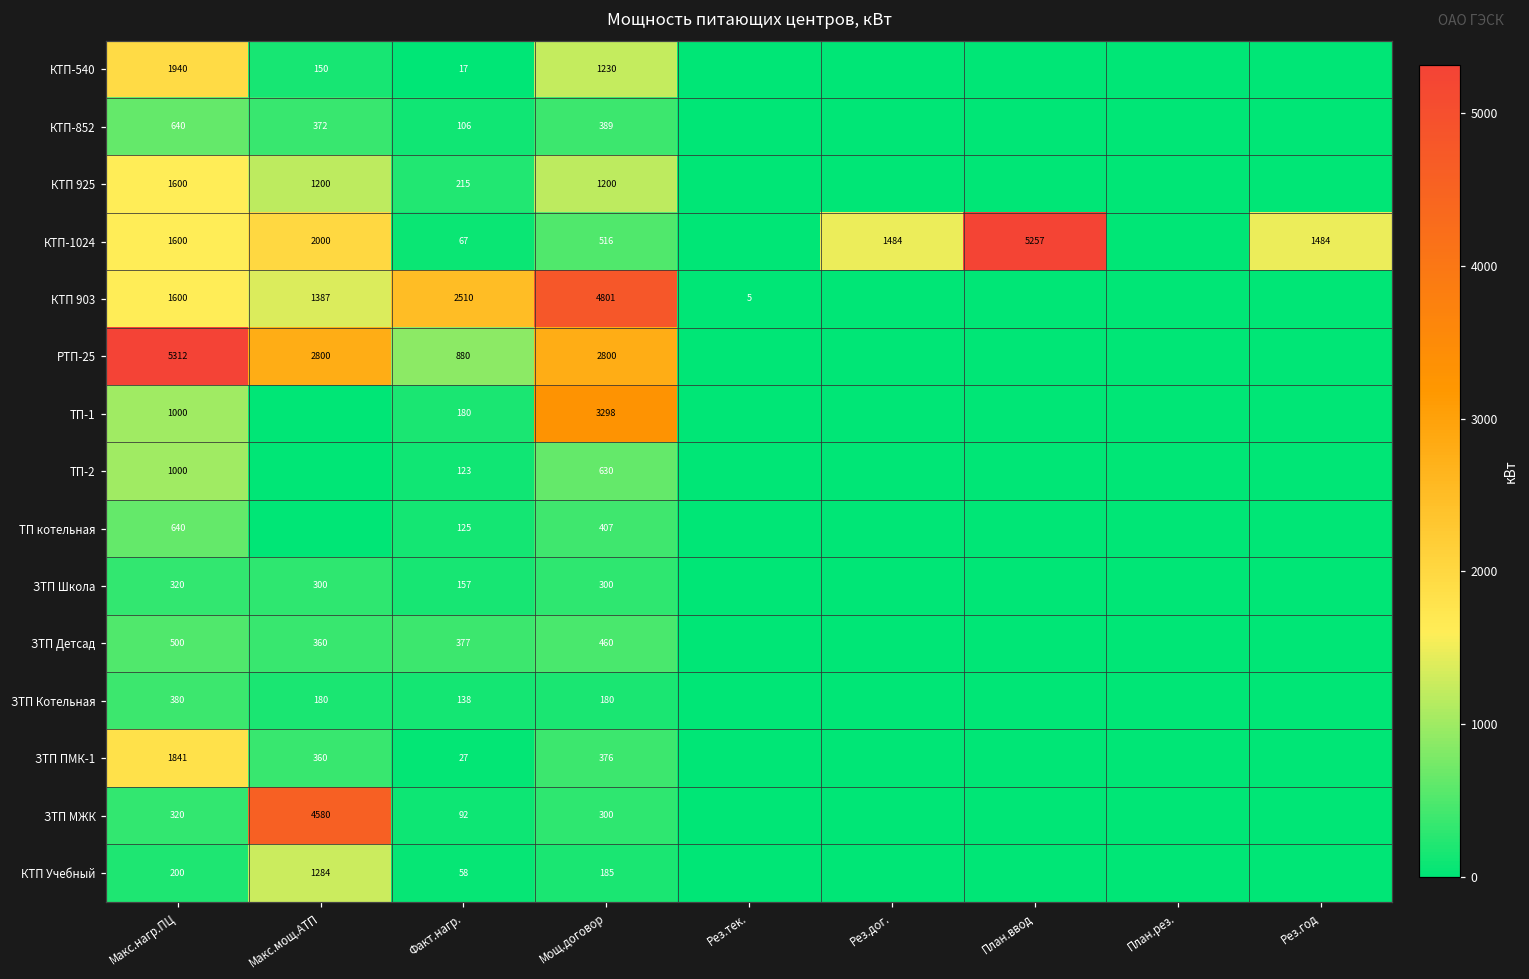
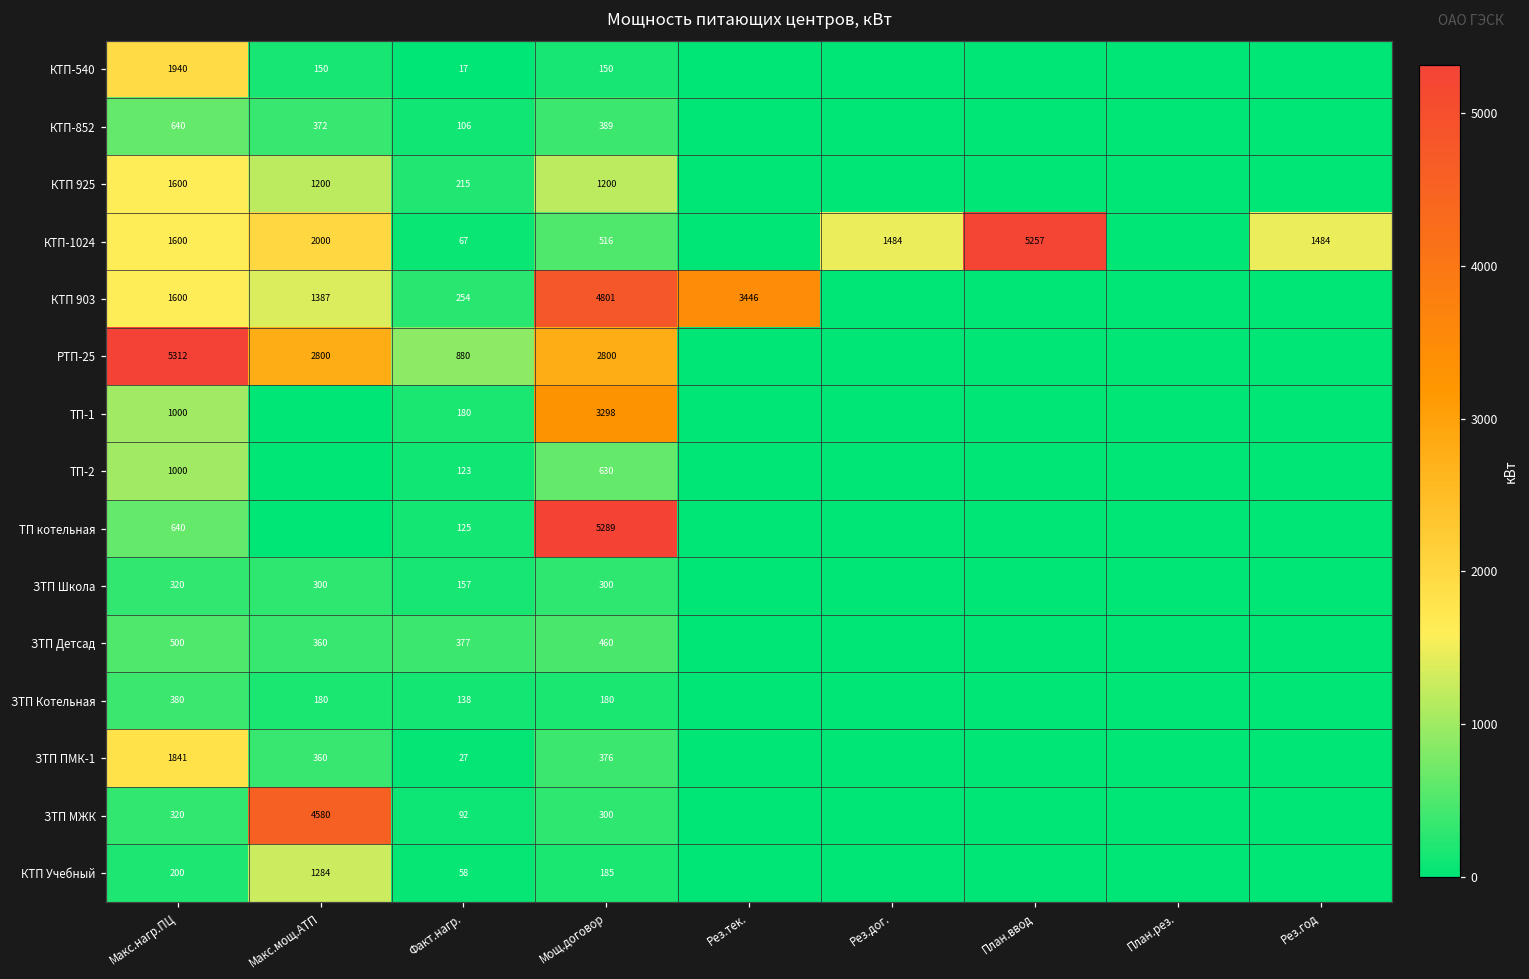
КТП-540, Мощ.договор: 1230 -> 150
КТП 903, Факт.нагр.: 2510 -> 254
КТП 903, Рез.тек.: 5 -> 3446
ТП котельная, Мощ.договор: 407 -> 5289
